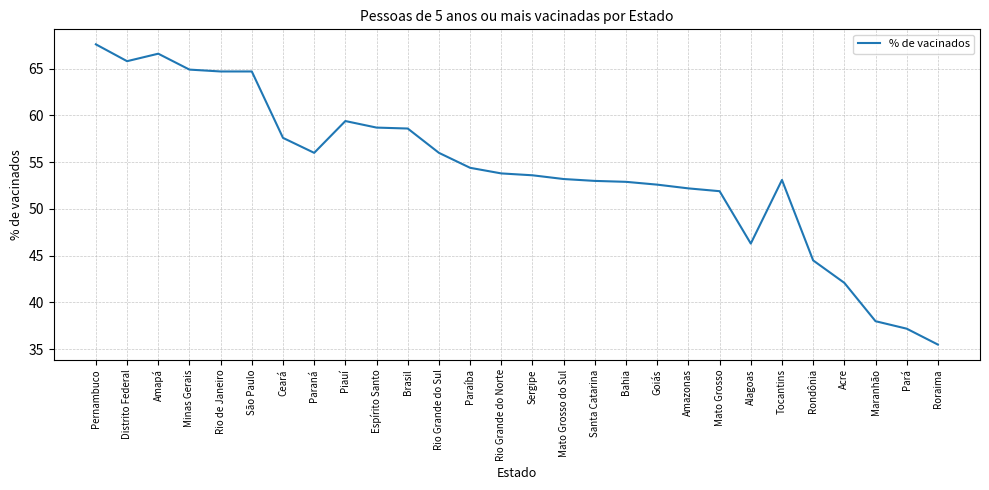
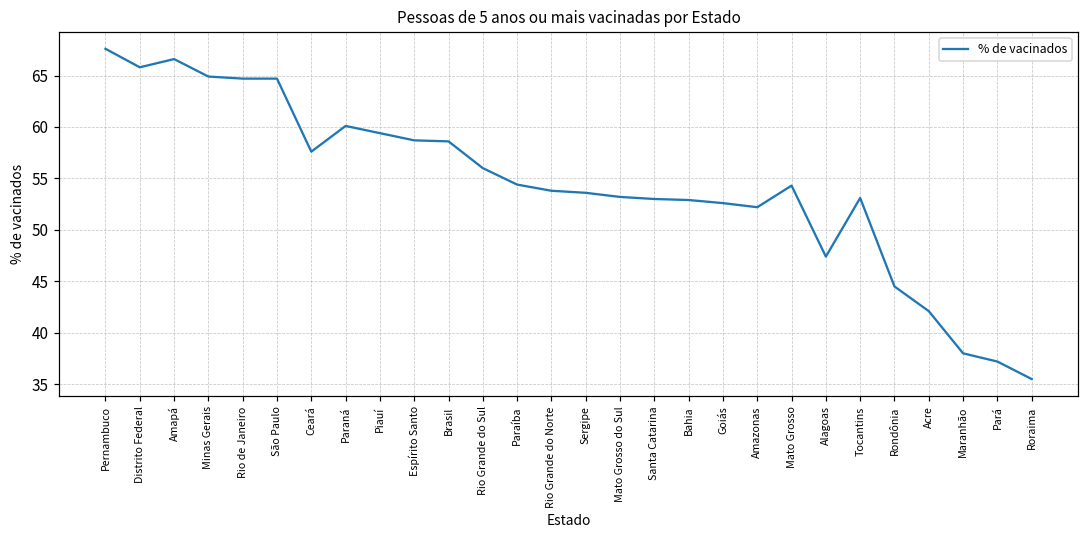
Paraná: 56 -> 60
Mato Grosso: 52 -> 54
Alagoas: 46 -> 47
